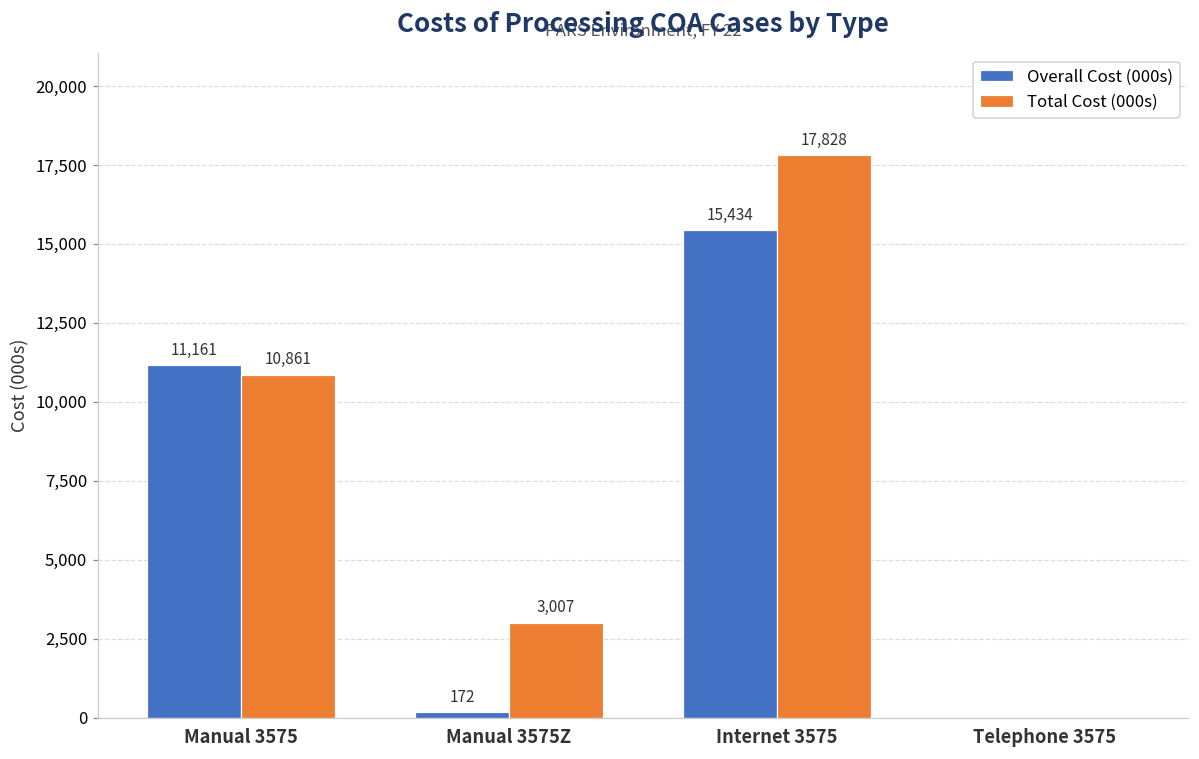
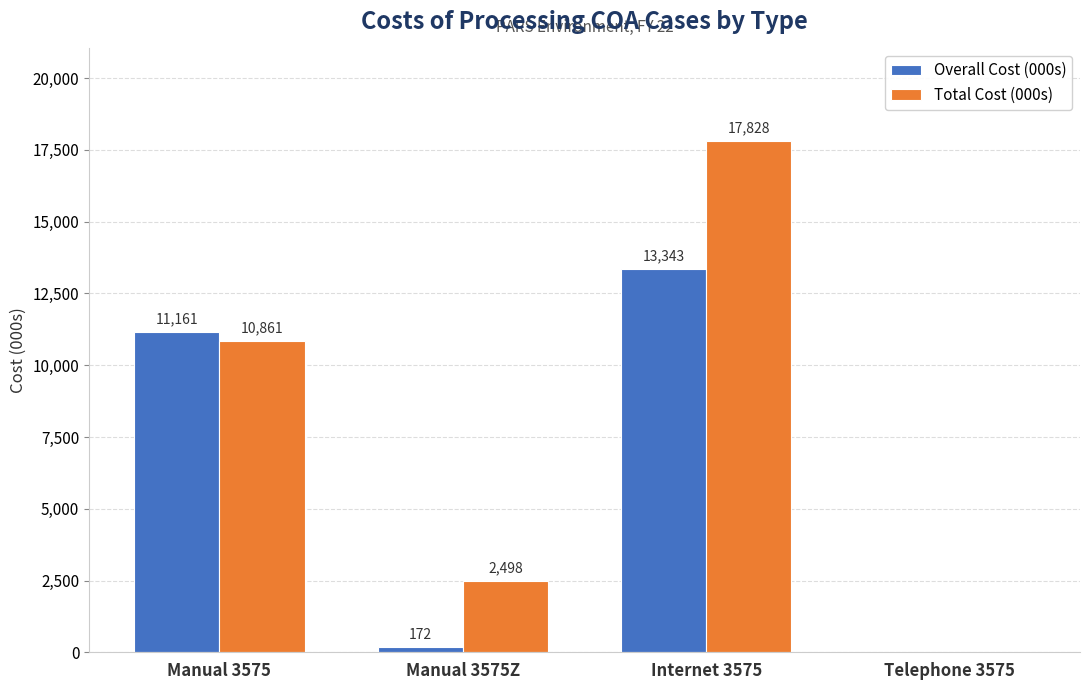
Total Cost (000s), Manual 3575Z: 3,007 -> 2,498
Overall Cost (000s), Internet 3575: 15,434 -> 13,343
